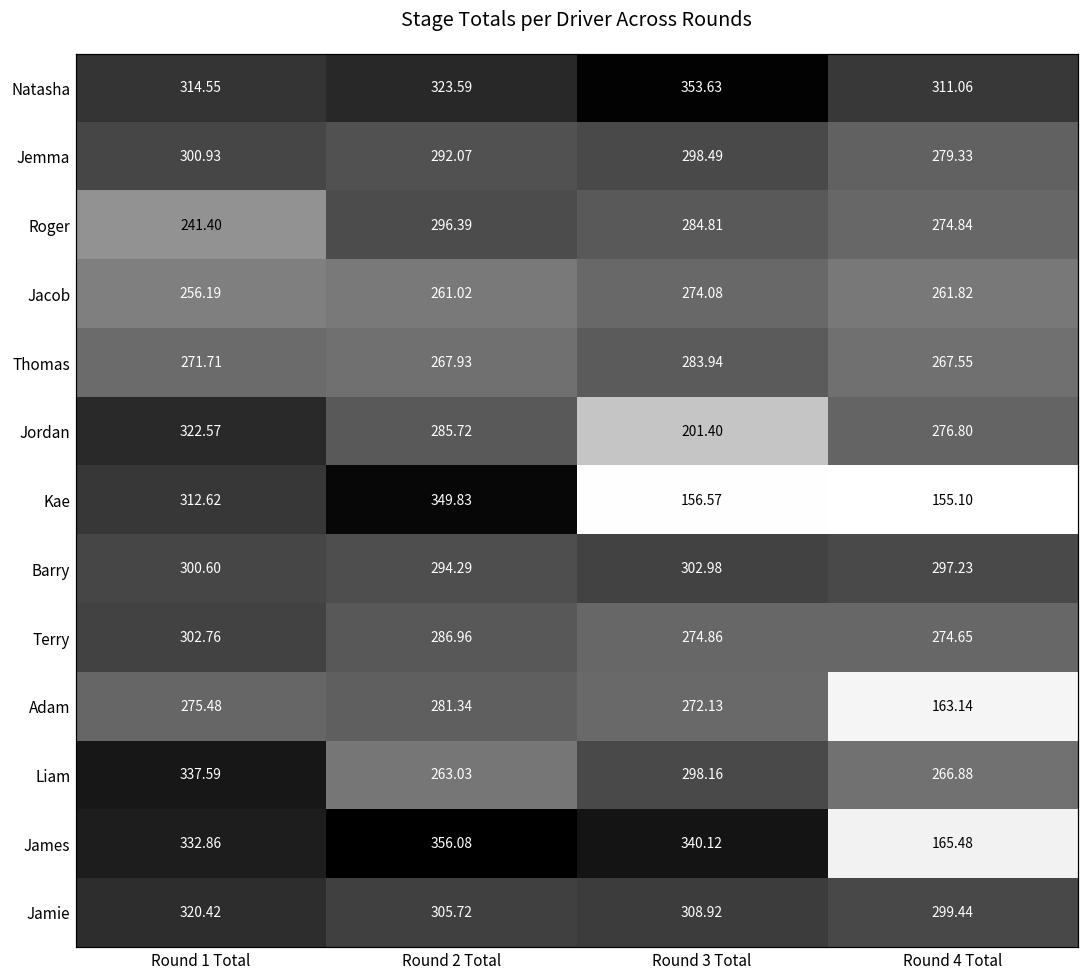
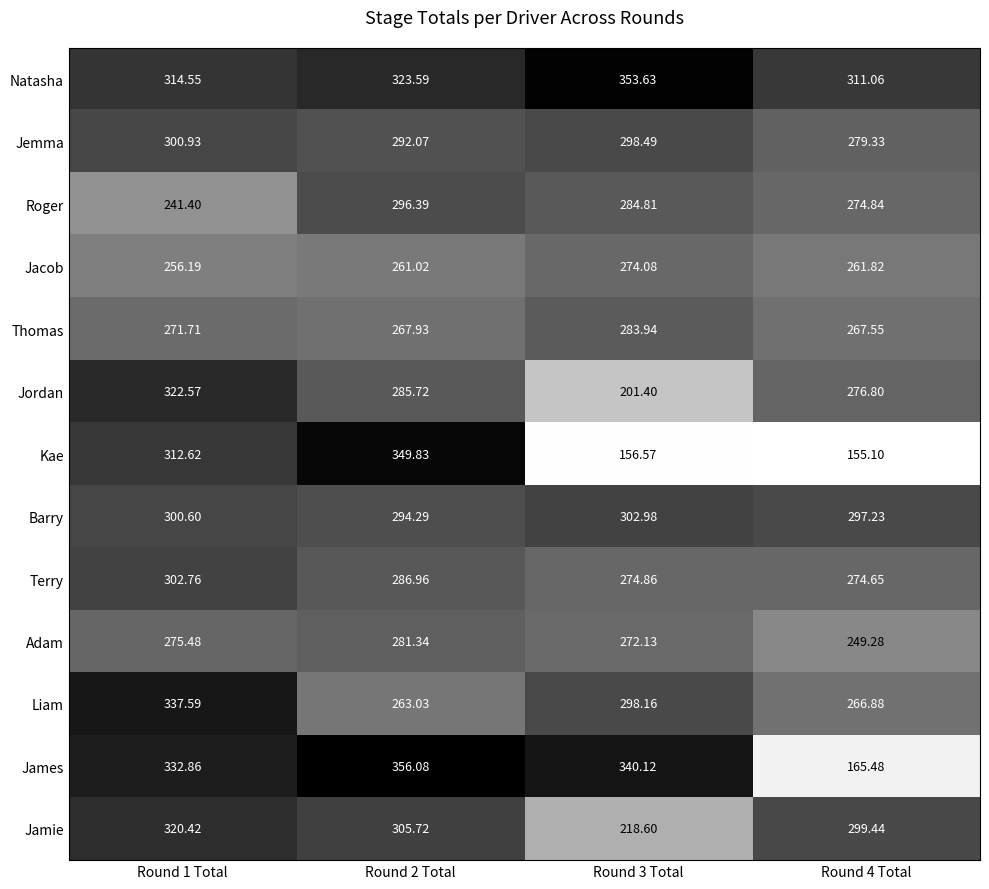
Adam, Round 4 Total: 163.14 -> 249.28
Jamie, Round 3 Total: 308.92 -> 218.60
